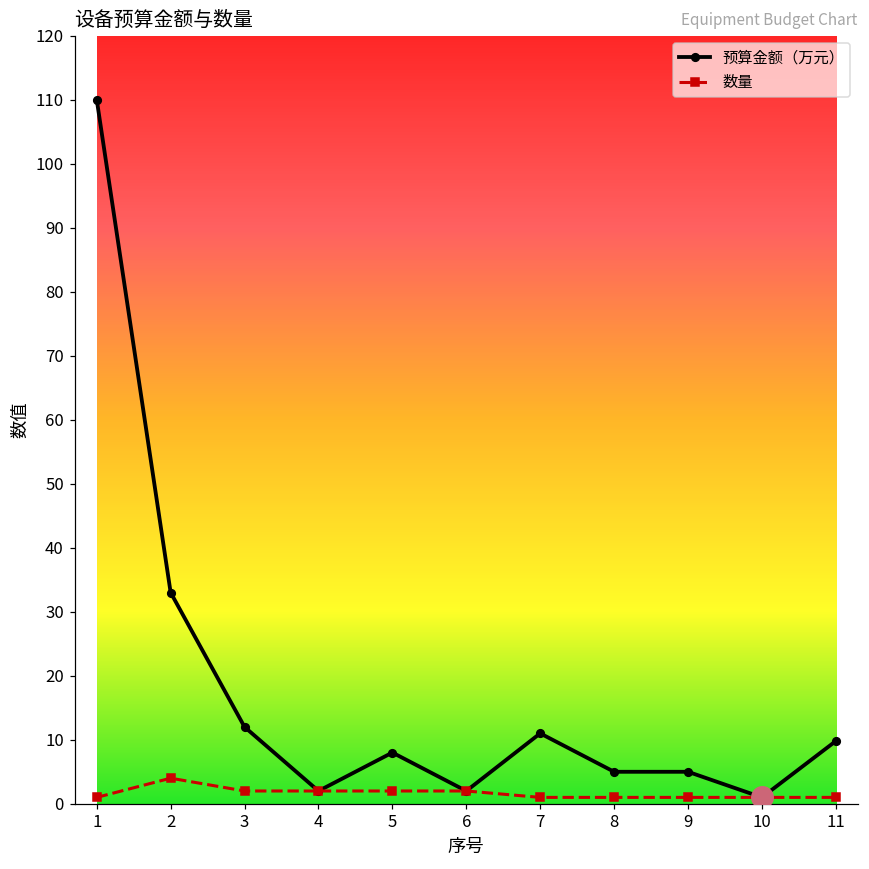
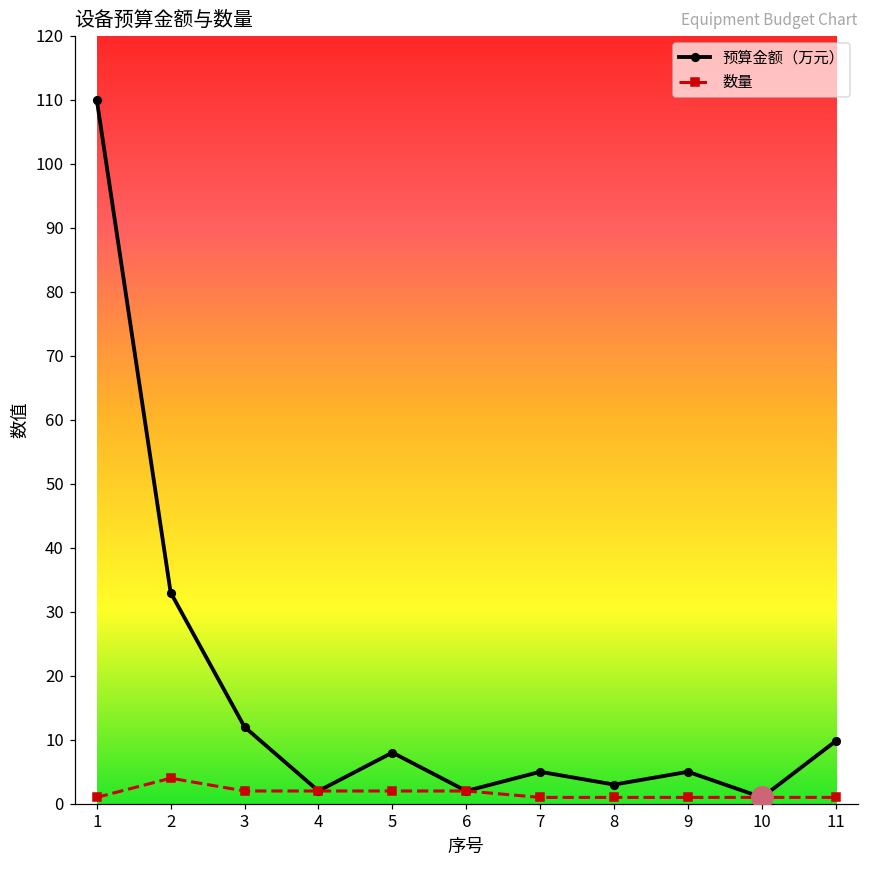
预算金额（万元）, 7: 11 -> 5
预算金额（万元）, 8: 5 -> 3
